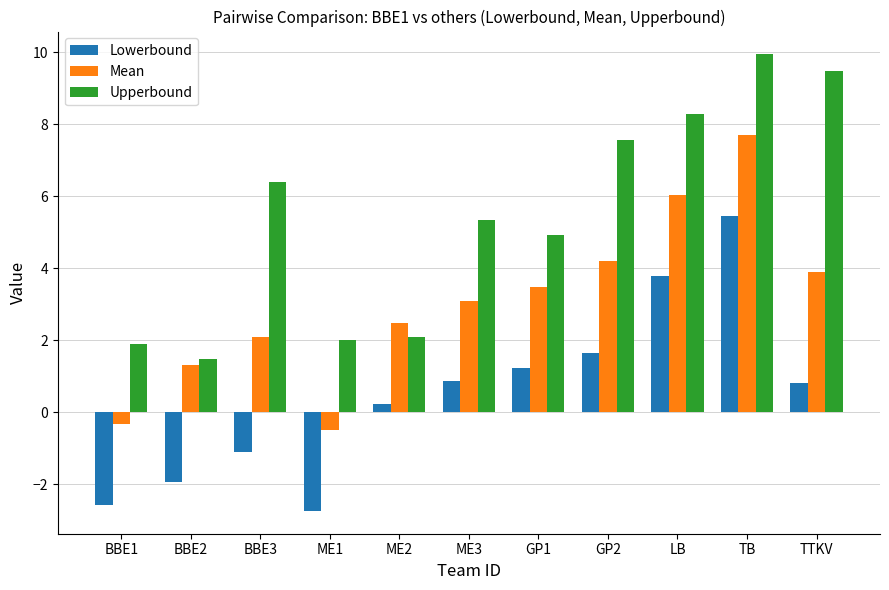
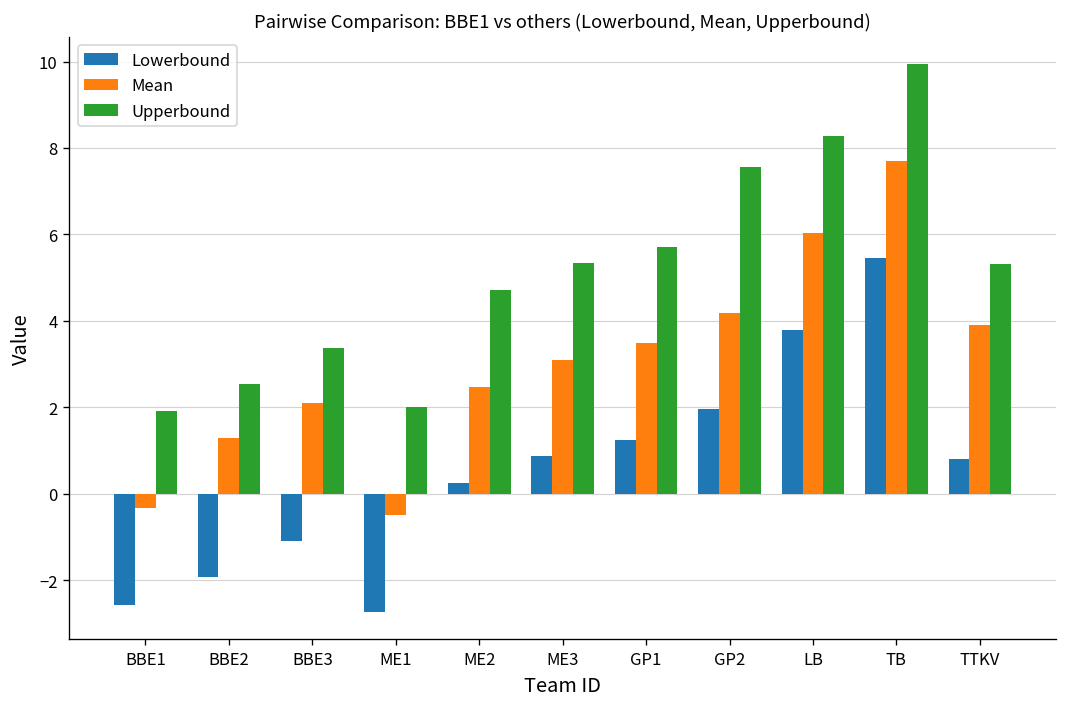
Upperbound, BBE2: 1.5 -> 2.5
Upperbound, BBE3: 6.4 -> 3.4
Upperbound, ME2: 2.1 -> 4.7
Upperbound, GP1: 4.9 -> 5.7
Lowerbound, GP2: 1.6 -> 2.0
Upperbound, TTKV: 9.5 -> 5.3
